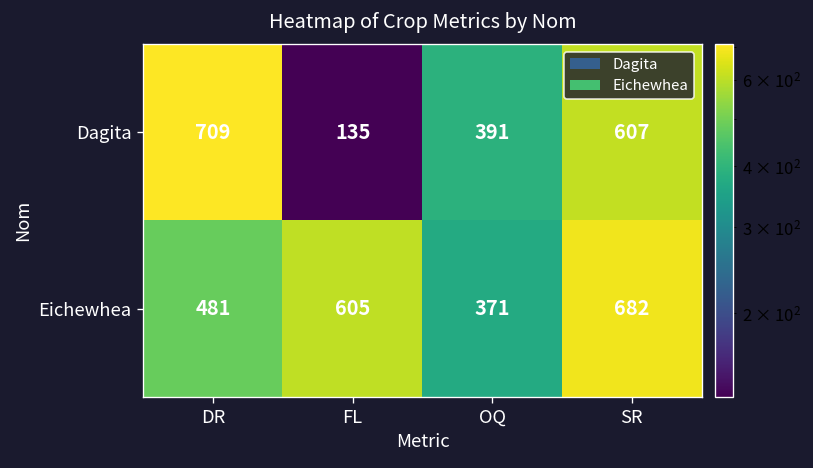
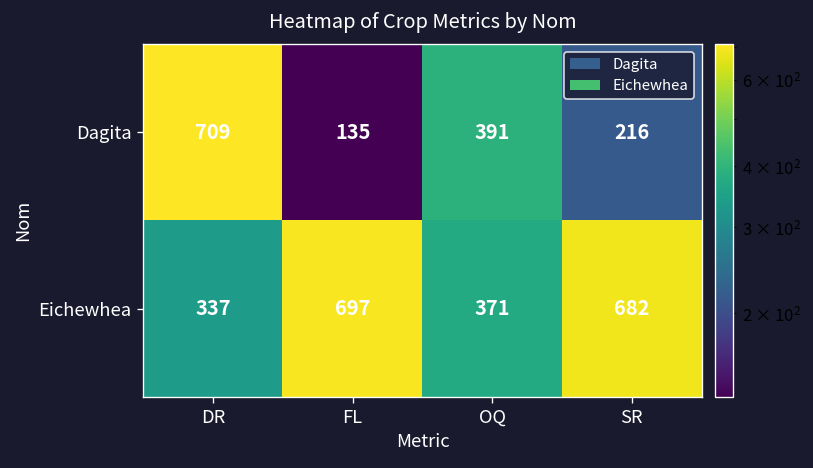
Dagita, SR: 607 -> 216
Eichewhea, DR: 481 -> 337
Eichewhea, FL: 605 -> 697
